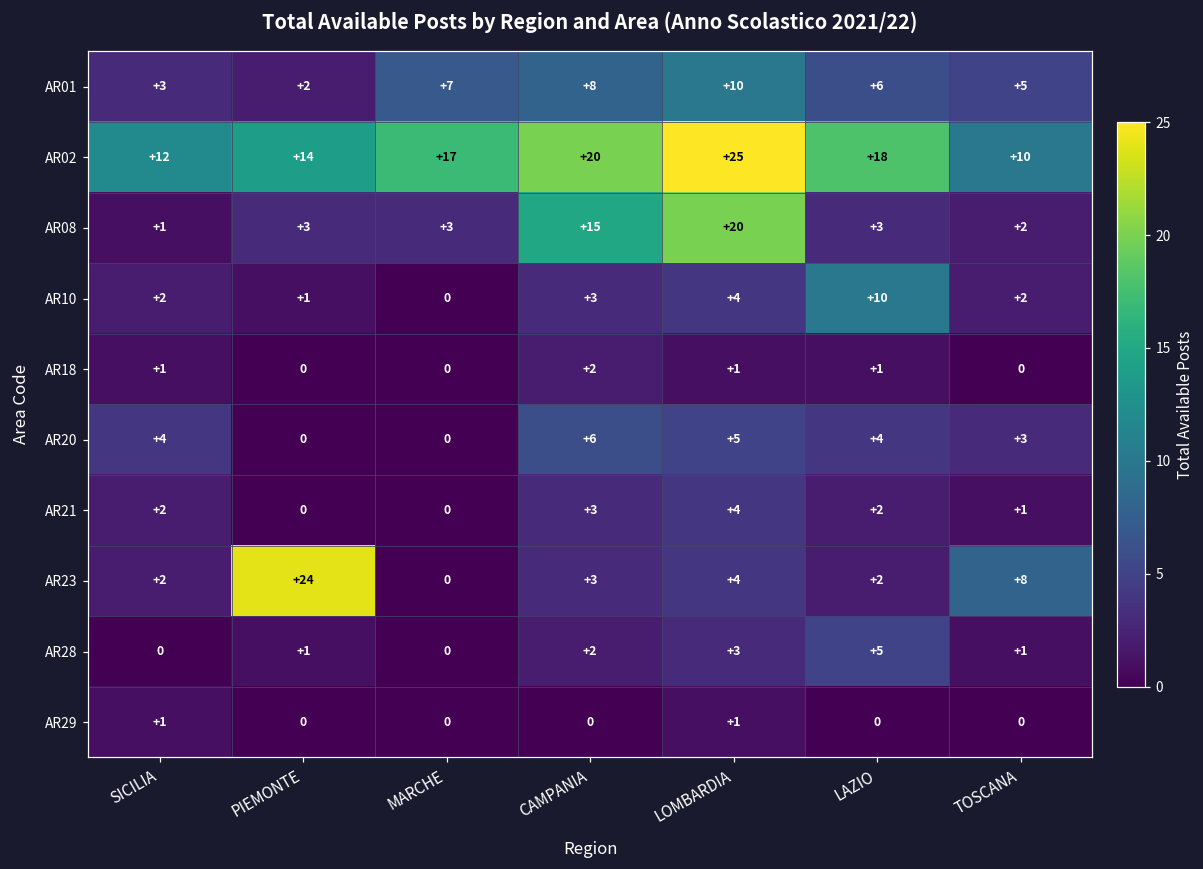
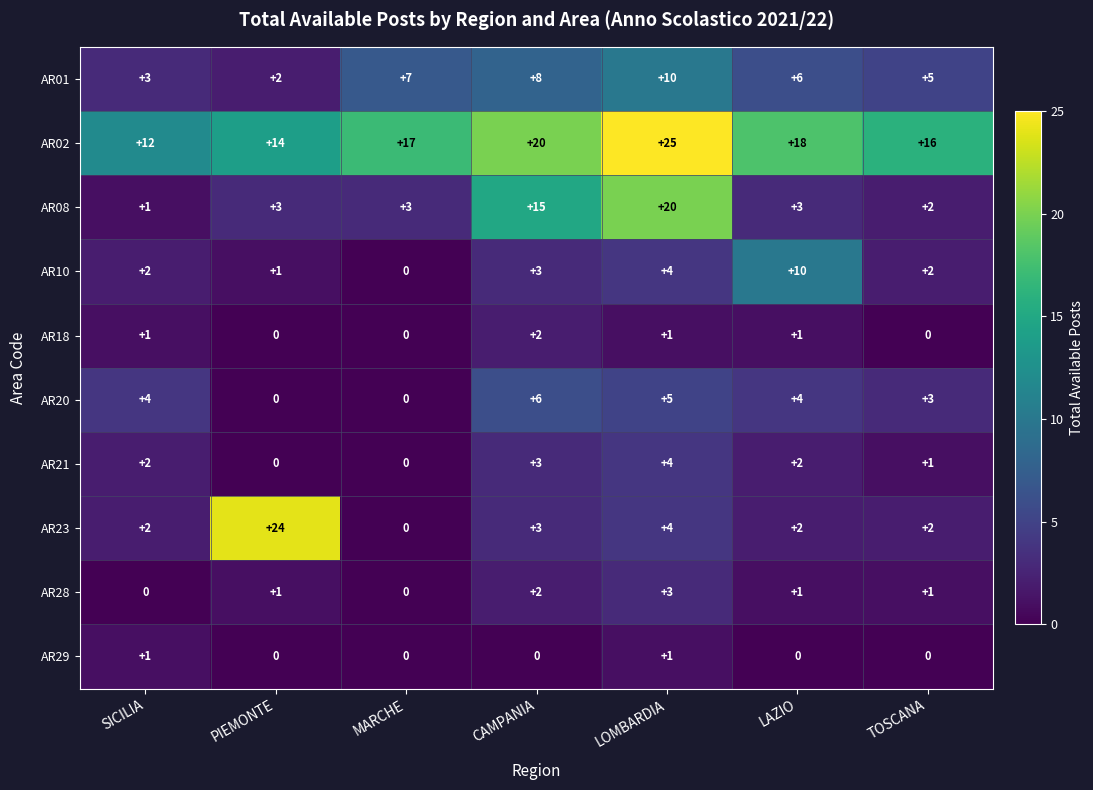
AR02, TOSCANA: +10 -> +16
AR23, TOSCANA: +8 -> +2
AR28, LAZIO: +5 -> +1
